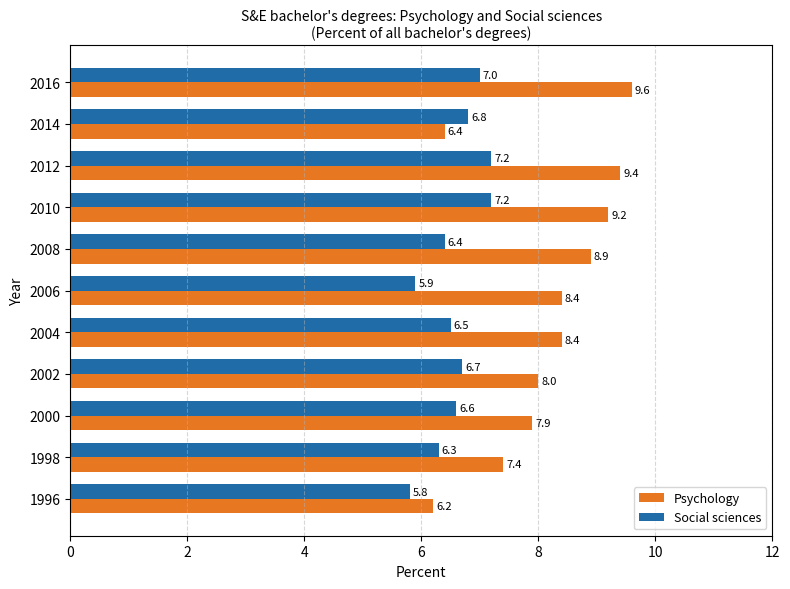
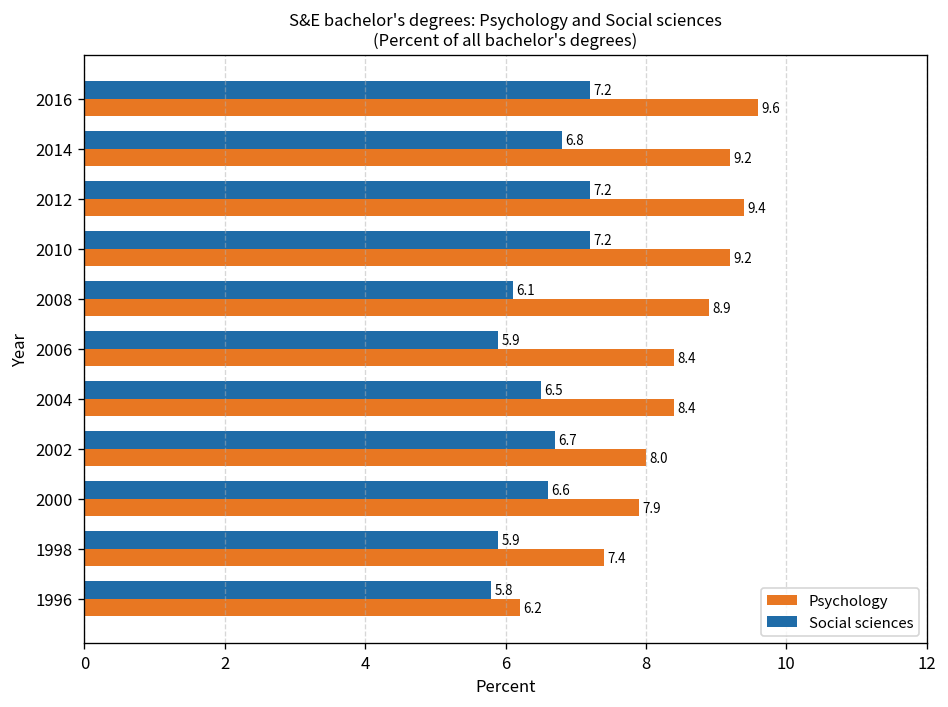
Social sciences, 2016: 7.0 -> 7.2
Psychology, 2014: 6.4 -> 9.2
Social sciences, 2008: 6.4 -> 6.1
Social sciences, 1998: 6.3 -> 5.9
